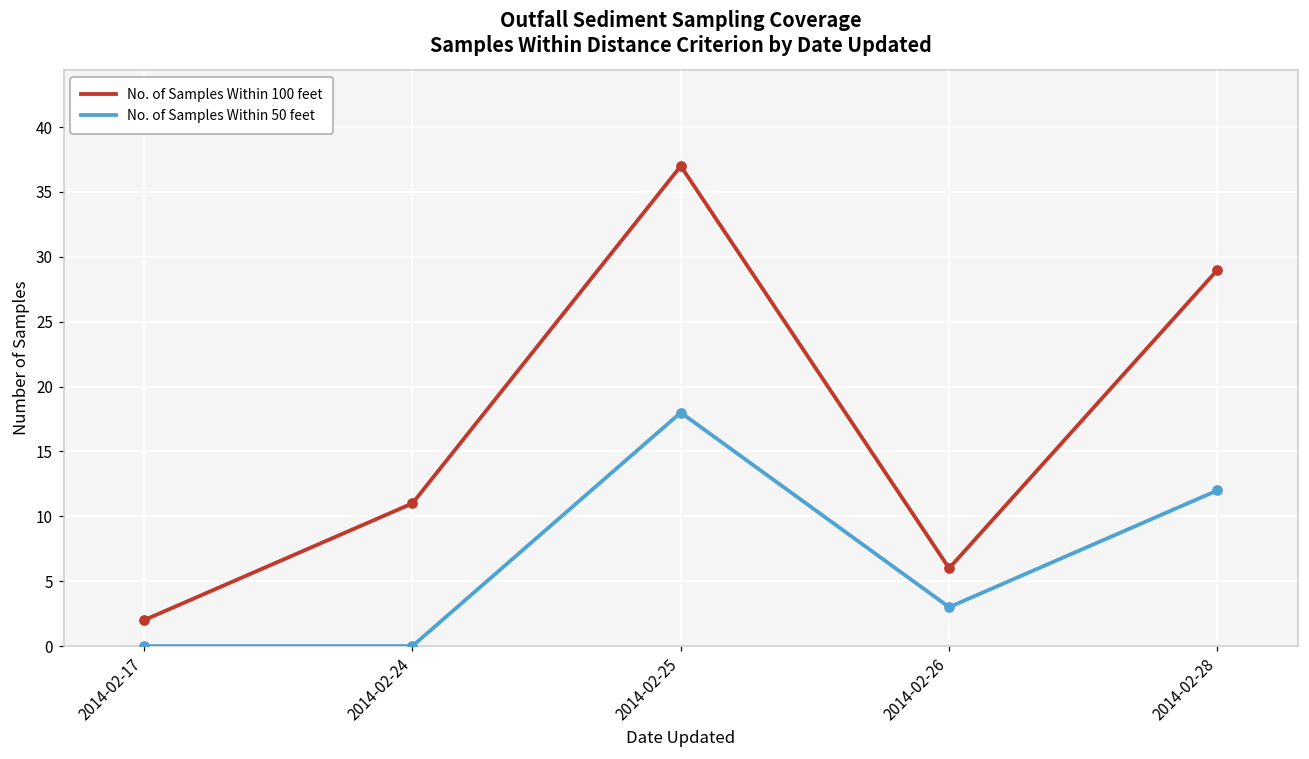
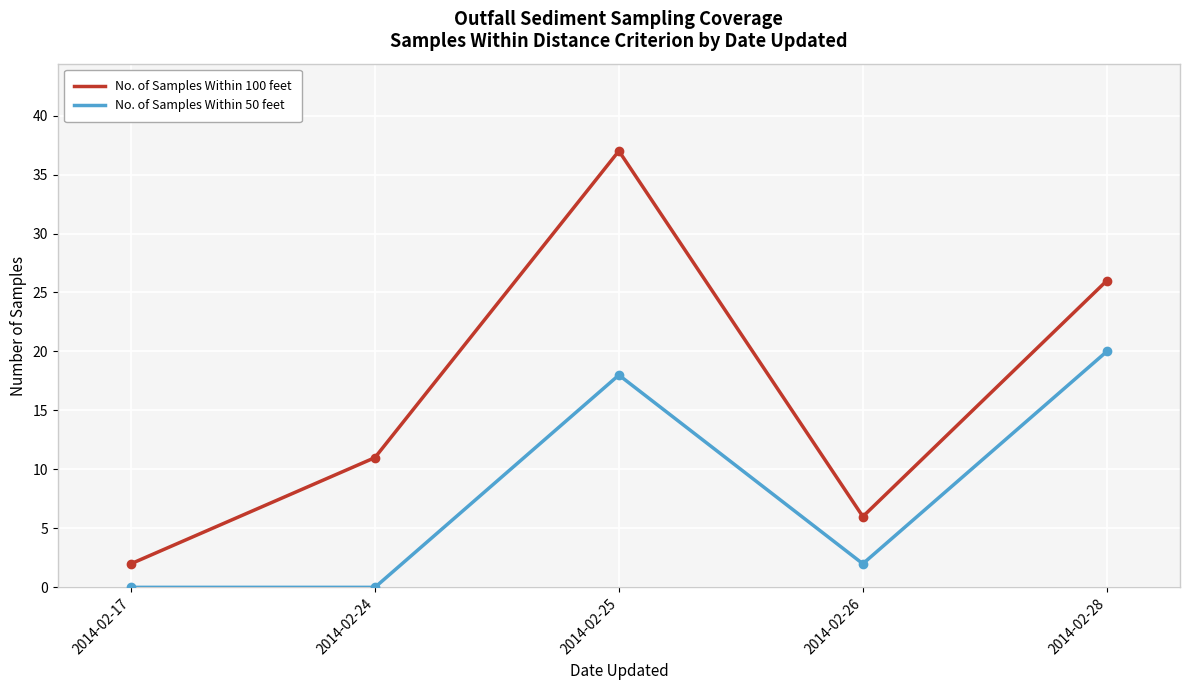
No. of Samples Within 50 feet, 2014-02-26: 3 -> 2
No. of Samples Within 100 feet, 2014-02-28: 29 -> 26
No. of Samples Within 50 feet, 2014-02-28: 12 -> 20
